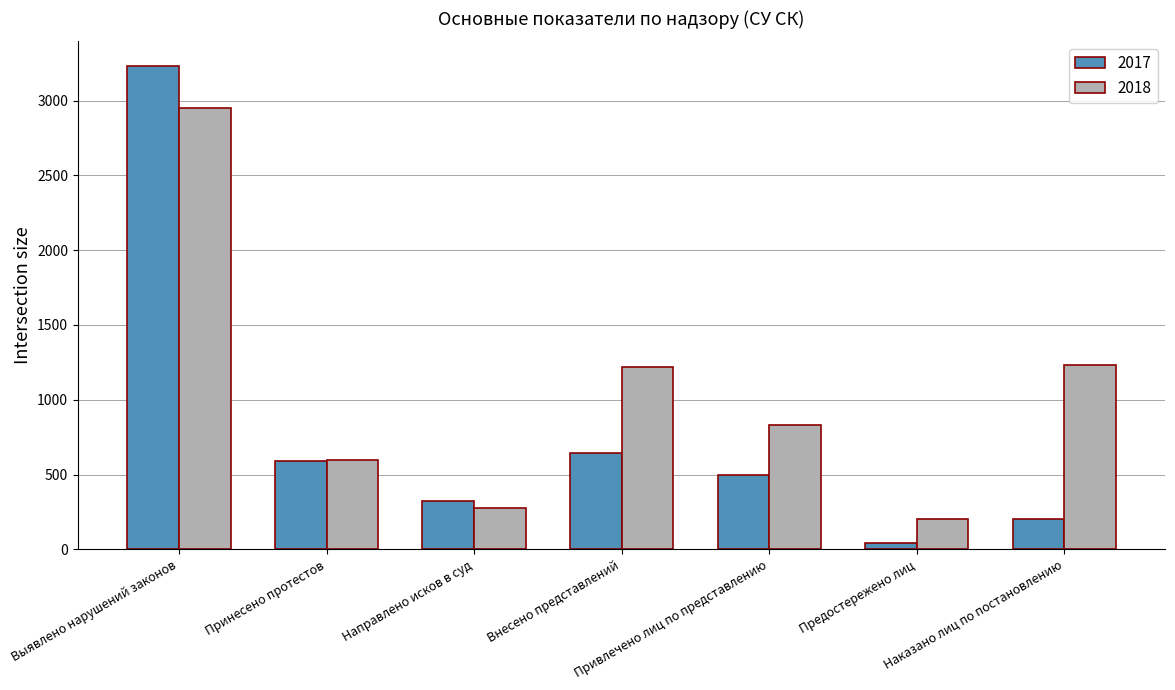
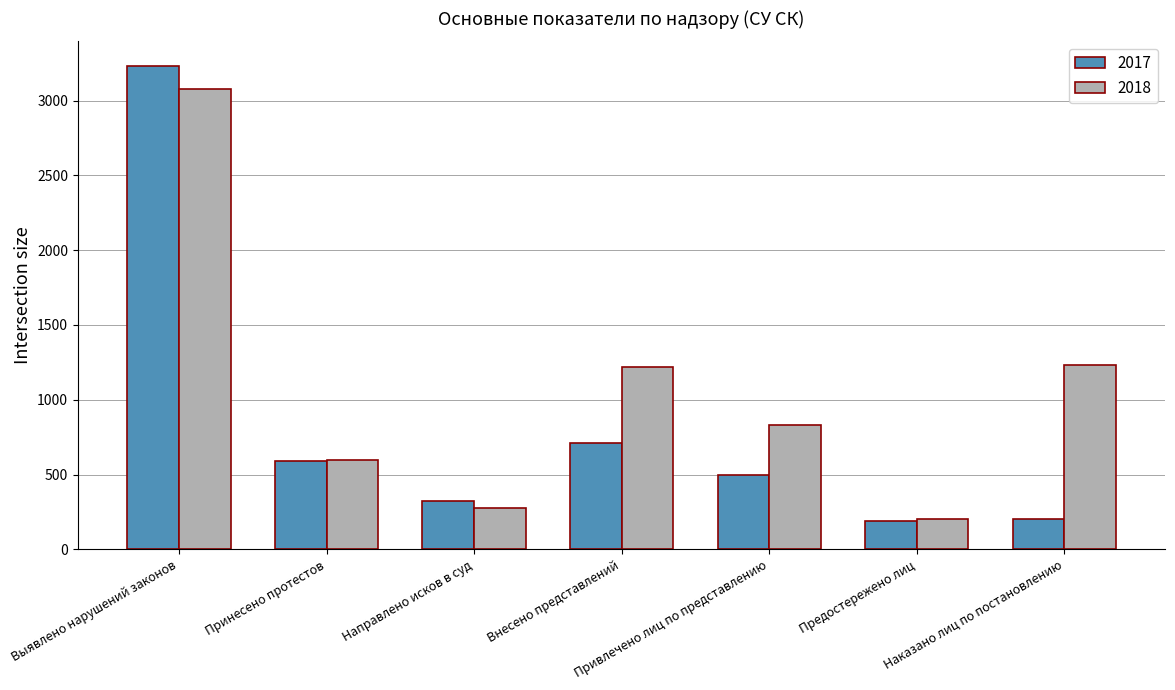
2018, Выявлено нарушений законов: 2950 -> 3080
2017, Внесено представлений: 650 -> 710
2017, Предостережено лиц: 40 -> 190
